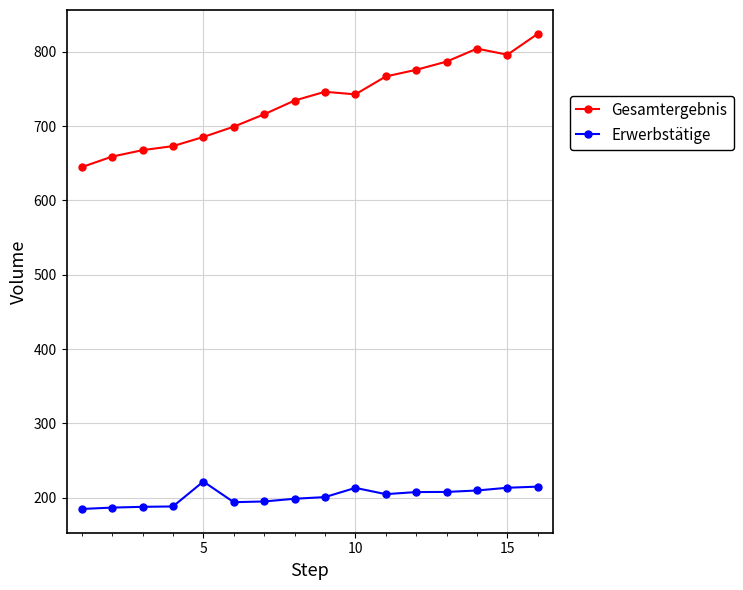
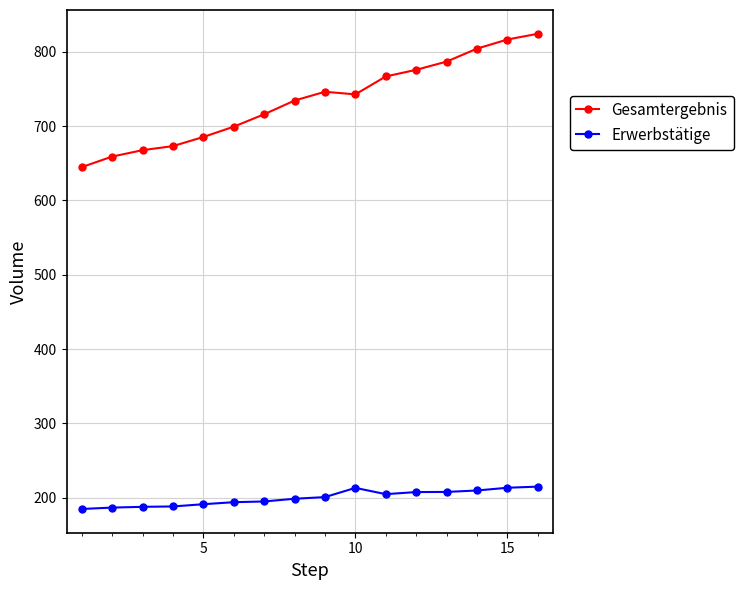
Erwerbstätige, 5: 220 -> 190
Gesamtergebnis, 15: 800 -> 820
